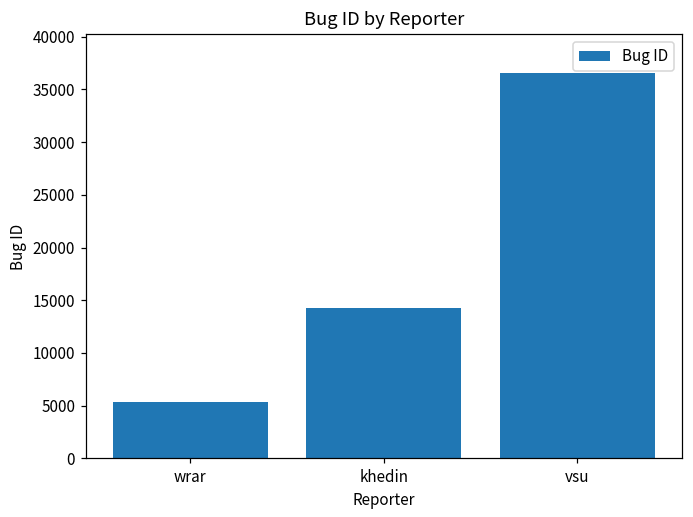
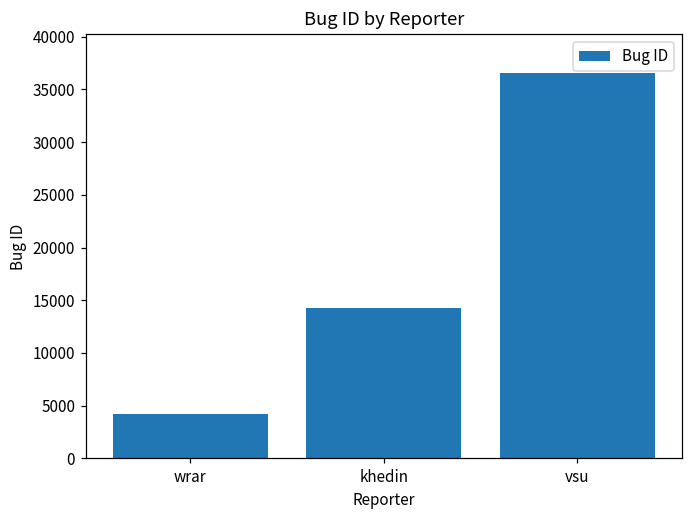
wrar: 5000 -> 4000
